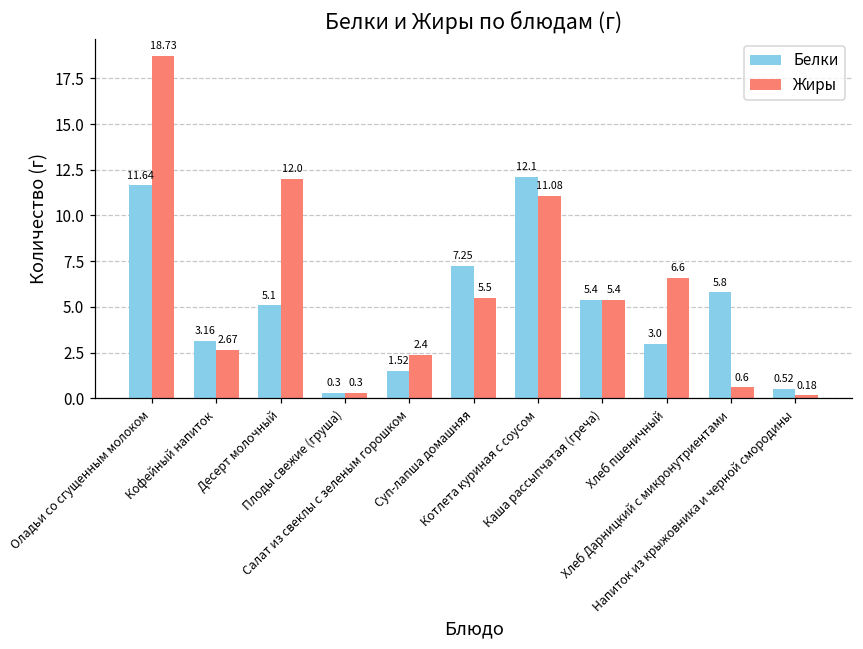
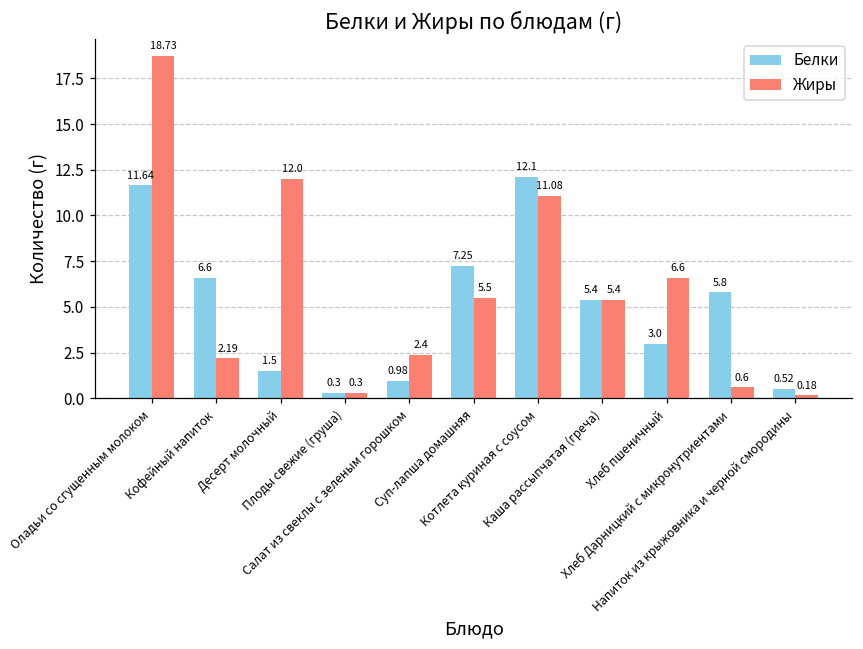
Белки, Кофейный напиток: 3.16 -> 6.6
Жиры, Кофейный напиток: 2.67 -> 2.19
Белки, Десерт молочный: 5.1 -> 1.5
Белки, Салат из свеклы с зеленым горошком: 1.52 -> 0.98
